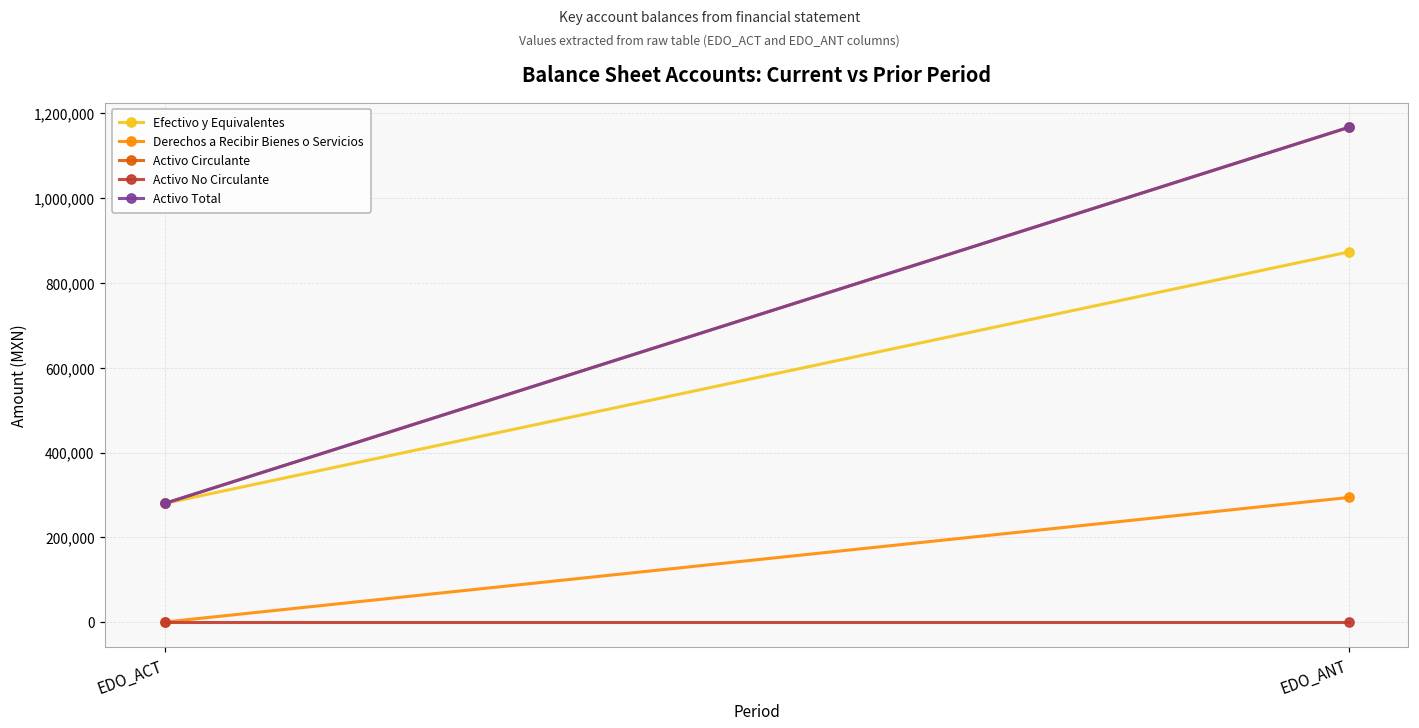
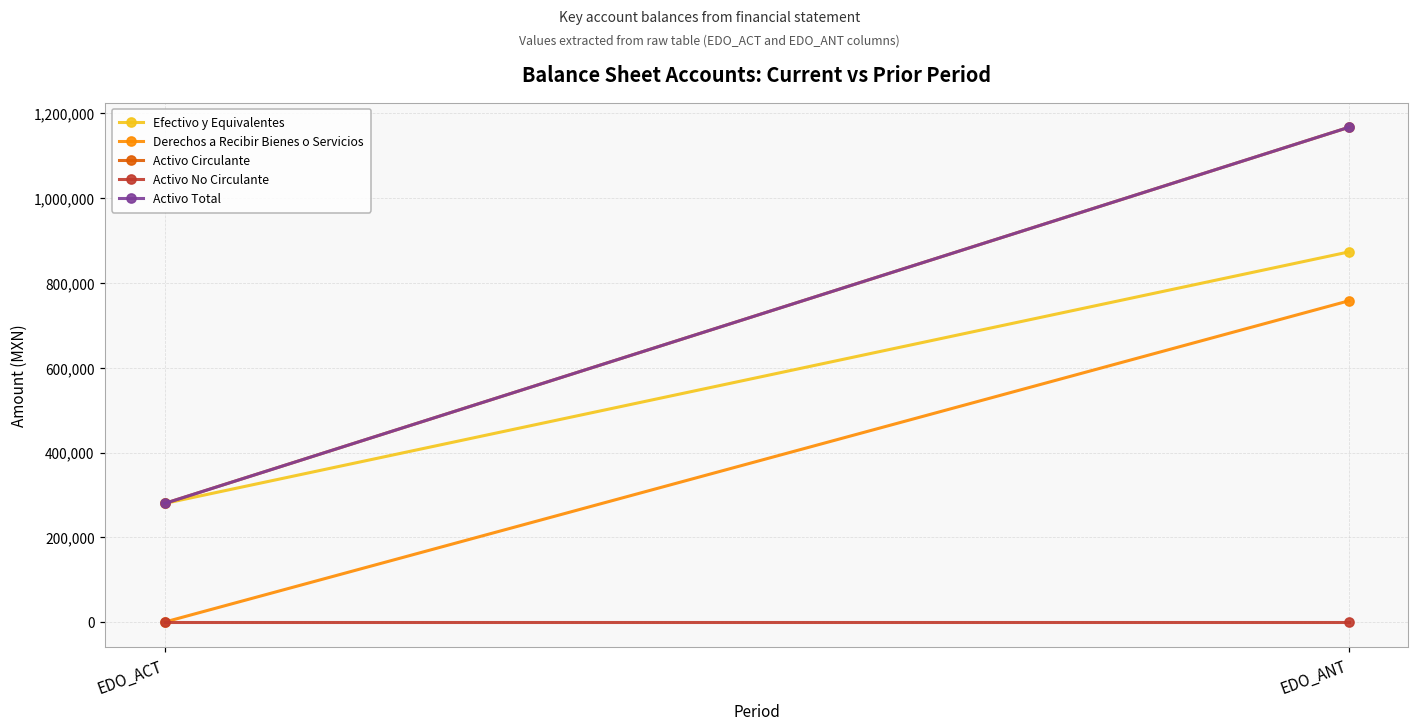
Derechos a Recibir Bienes o Servicios, EDO_ANT: 290,000 -> 760,000
